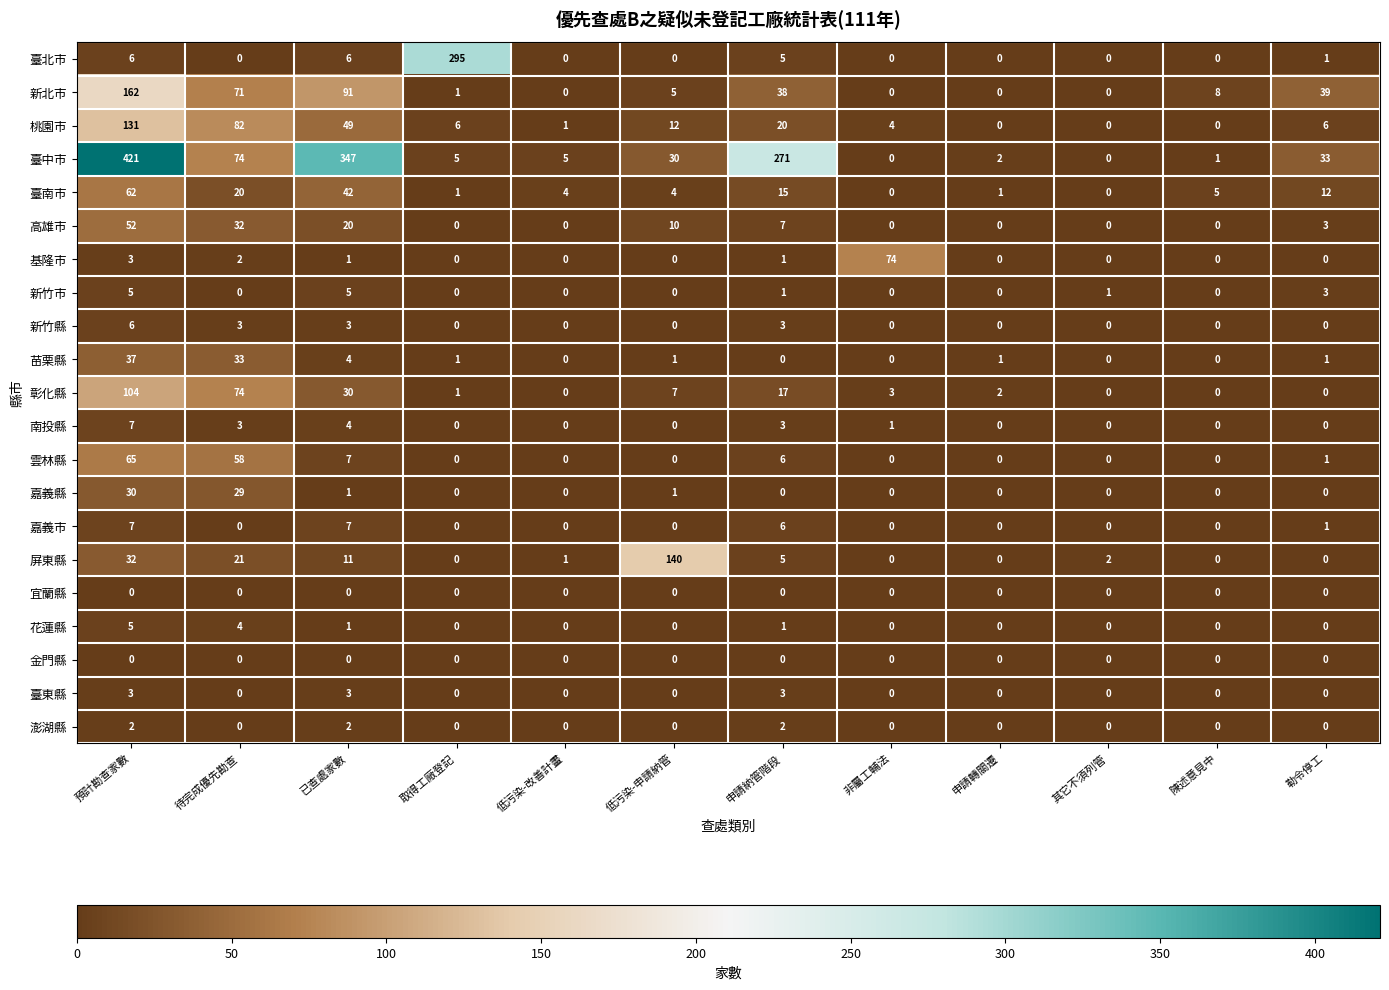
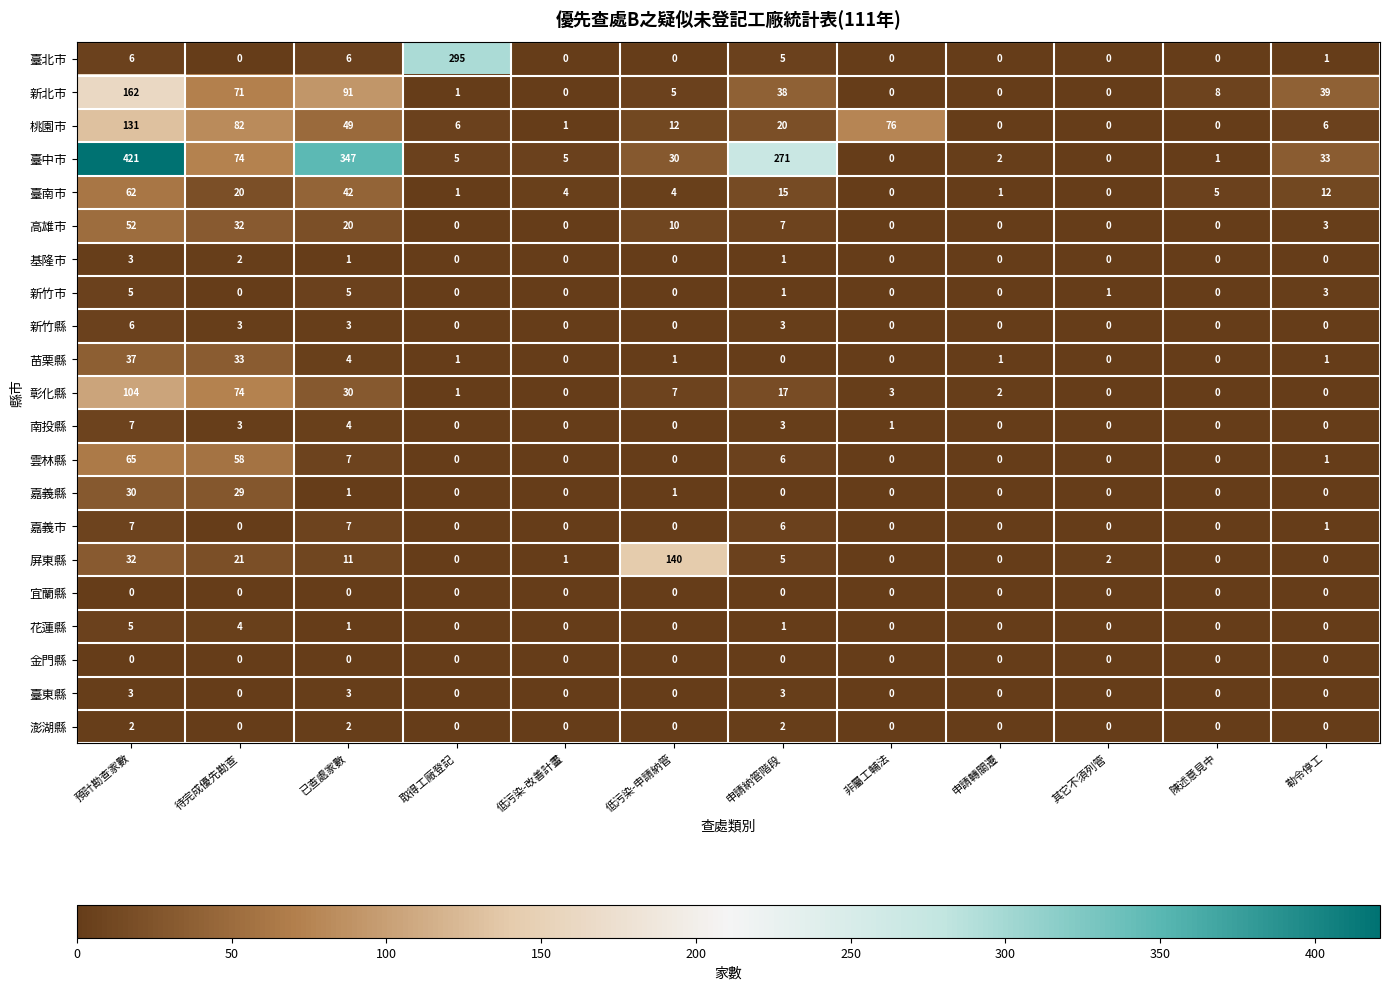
桃園市, 非屬工輔法: 4 -> 76
基隆市, 非屬工輔法: 74 -> 0
